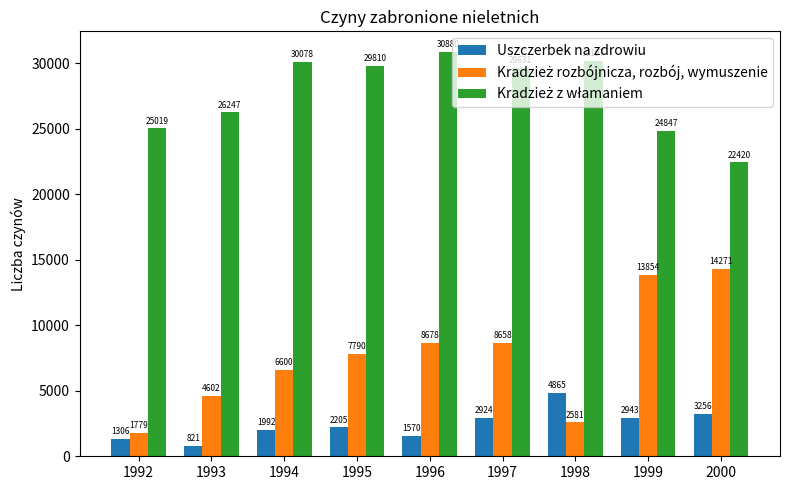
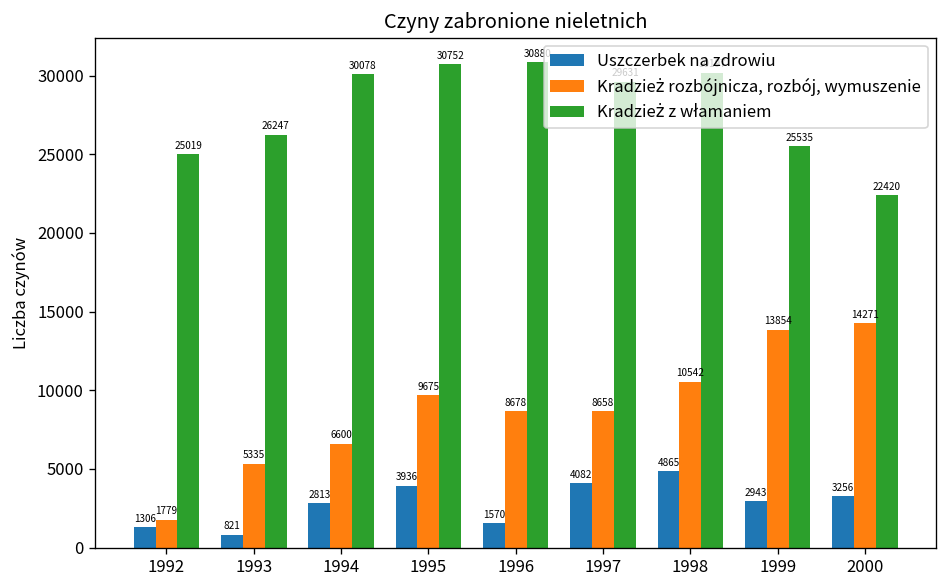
Kradzież rozbójnicza, rozbój, wymuszenie, 1993: 4602 -> 5335
Uszczerbek na zdrowiu, 1994: 1992 -> 2813
Uszczerbek na zdrowiu, 1995: 2205 -> 3936
Kradzież rozbójnicza, rozbój, wymuszenie, 1995: 7790 -> 9675
Kradzież z włamaniem, 1995: 29810 -> 30752
Uszczerbek na zdrowiu, 1997: 2924 -> 4082
Kradzież rozbójnicza, rozbój, wymuszenie, 1998: 2581 -> 10542
Kradzież z włamaniem, 1999: 24847 -> 25535
